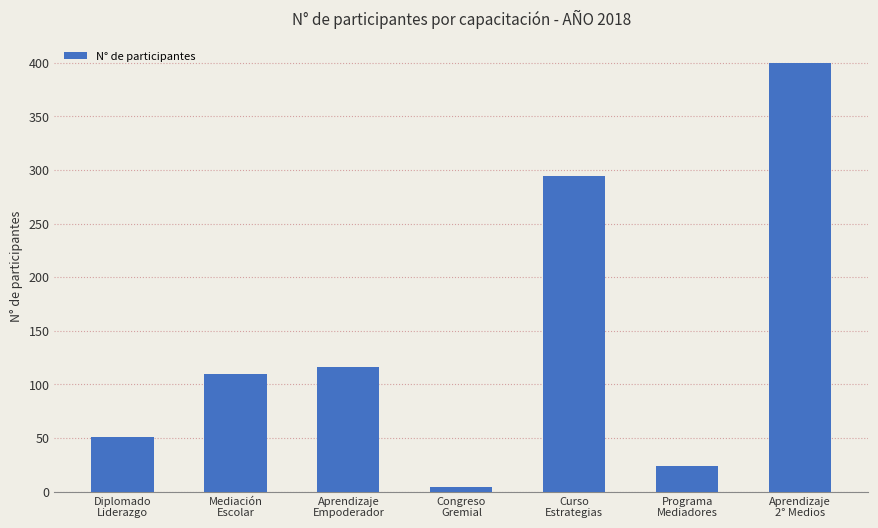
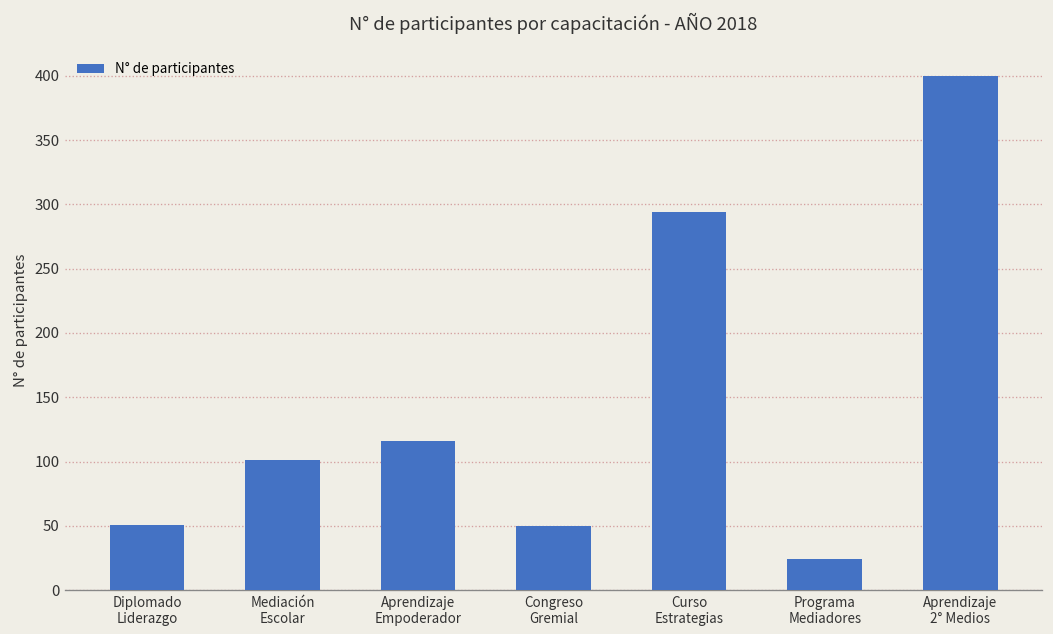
Mediación Escolar: 110 -> 101
Congreso Gremial: 4 -> 50
